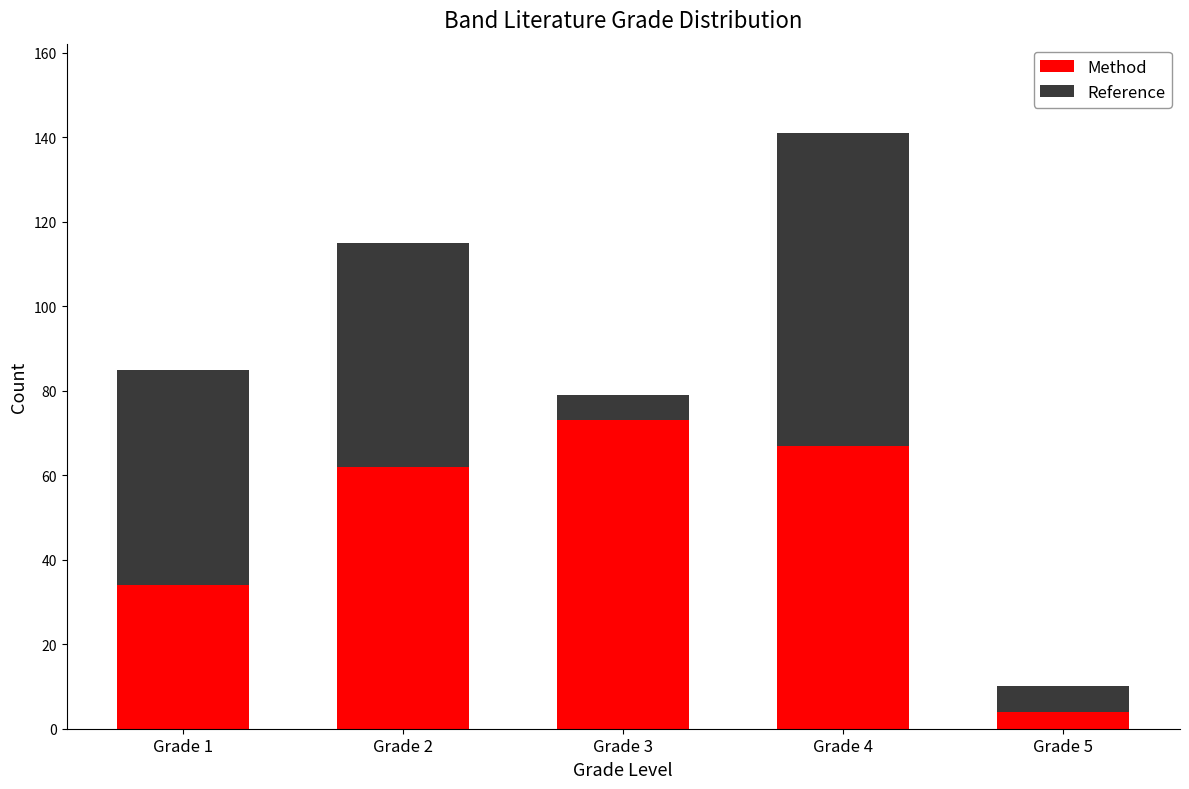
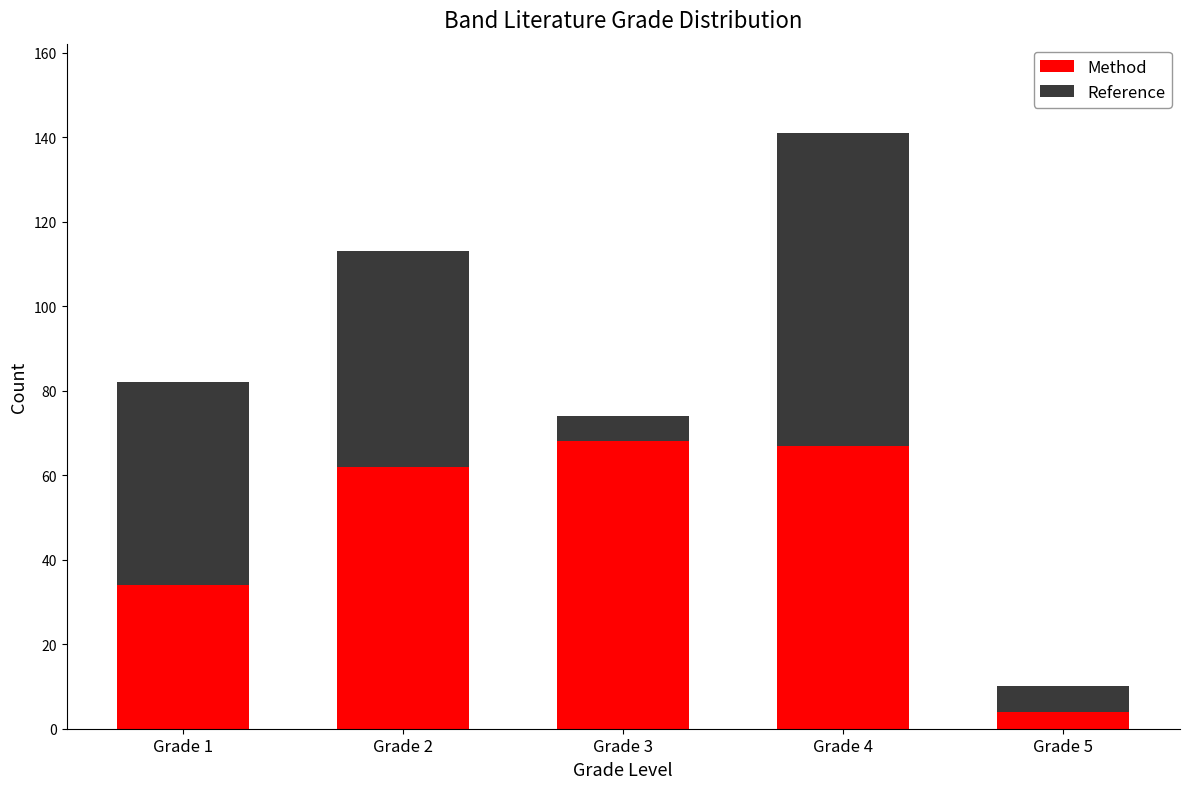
Reference, Grade 1: 51 -> 48
Reference, Grade 2: 53 -> 51
Method, Grade 3: 73 -> 68
